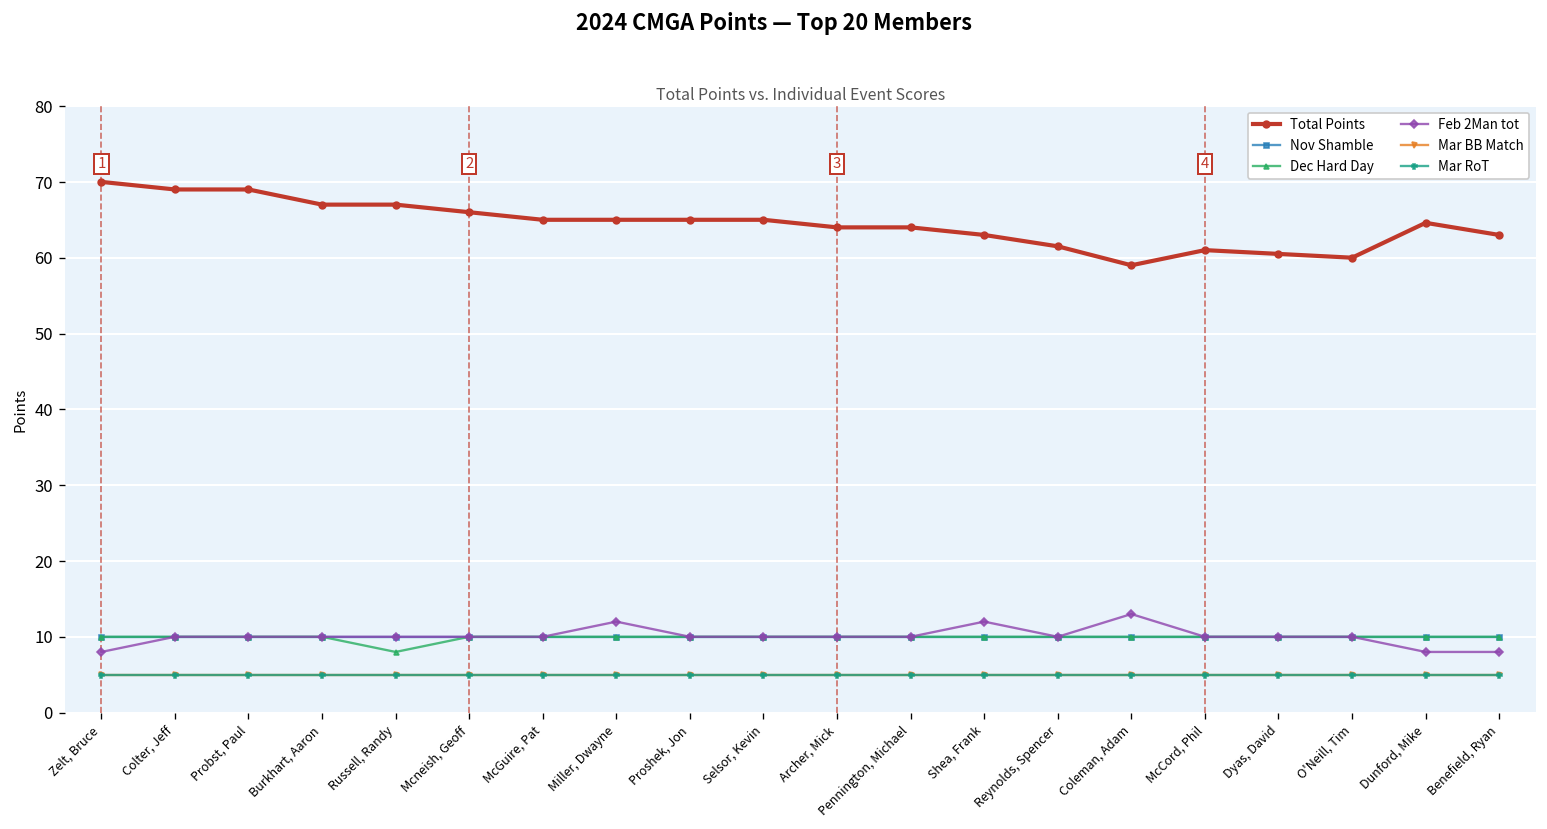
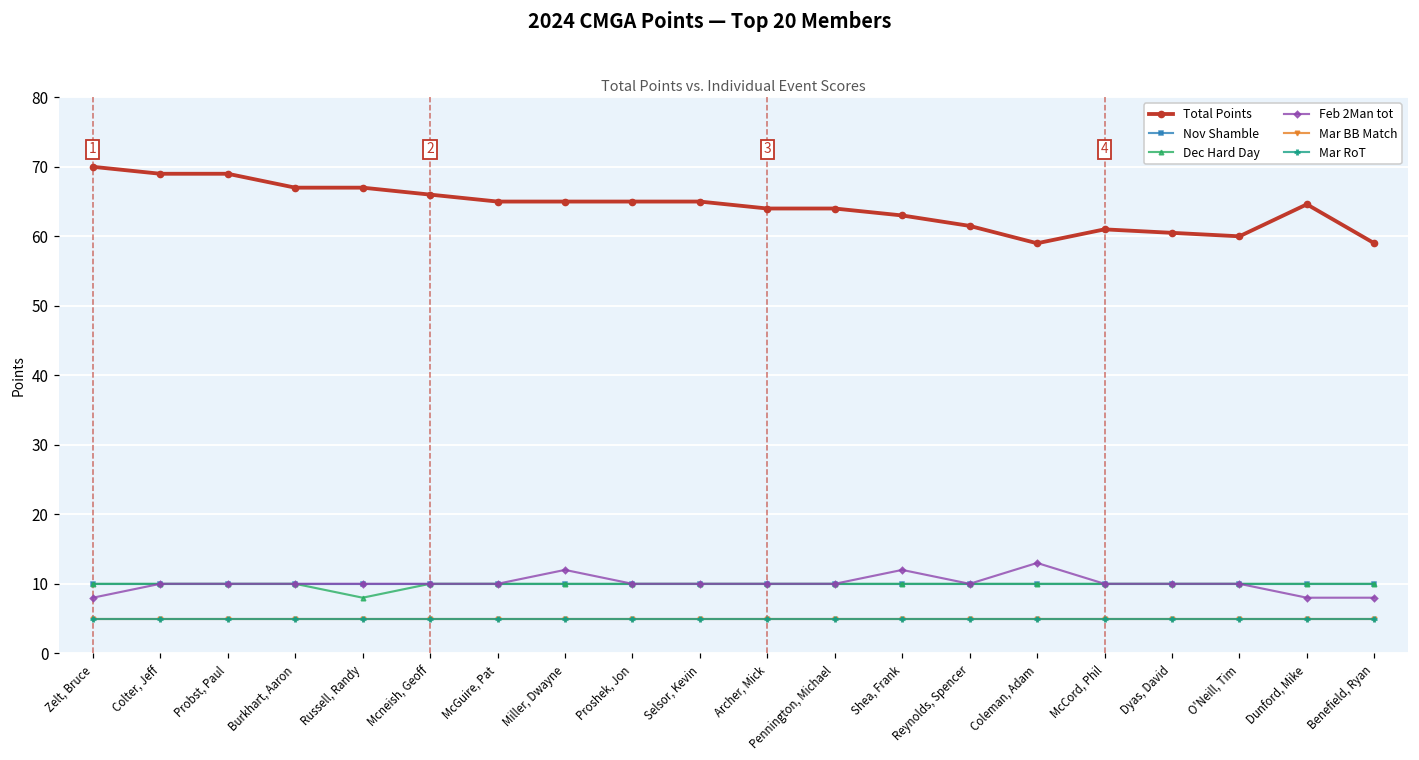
Total Points, Benefield, Ryan: 63 -> 59
